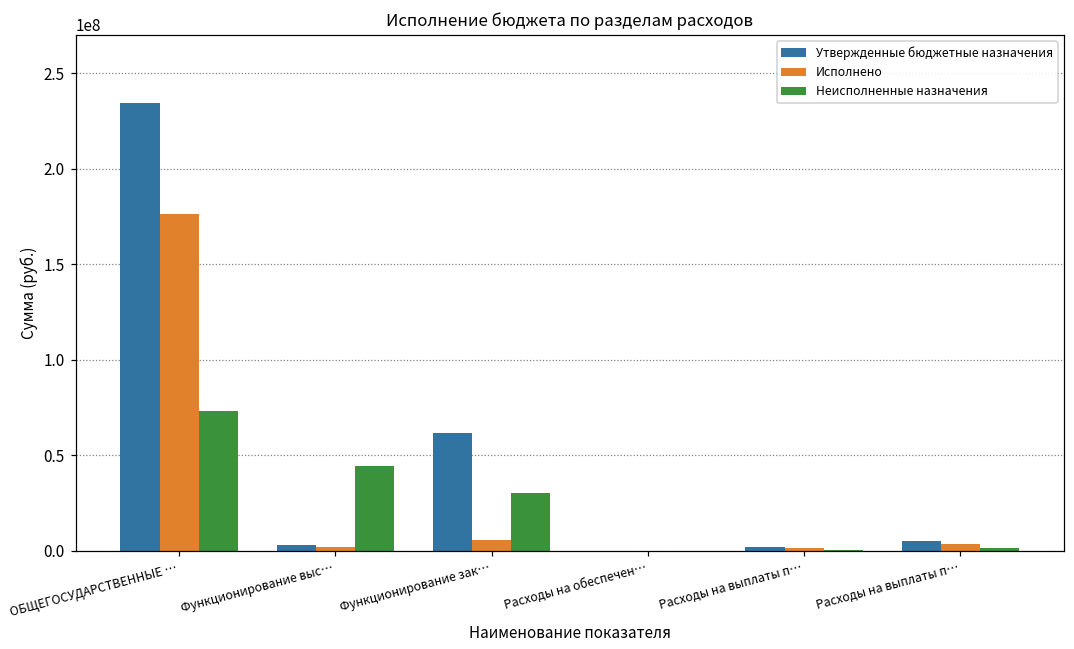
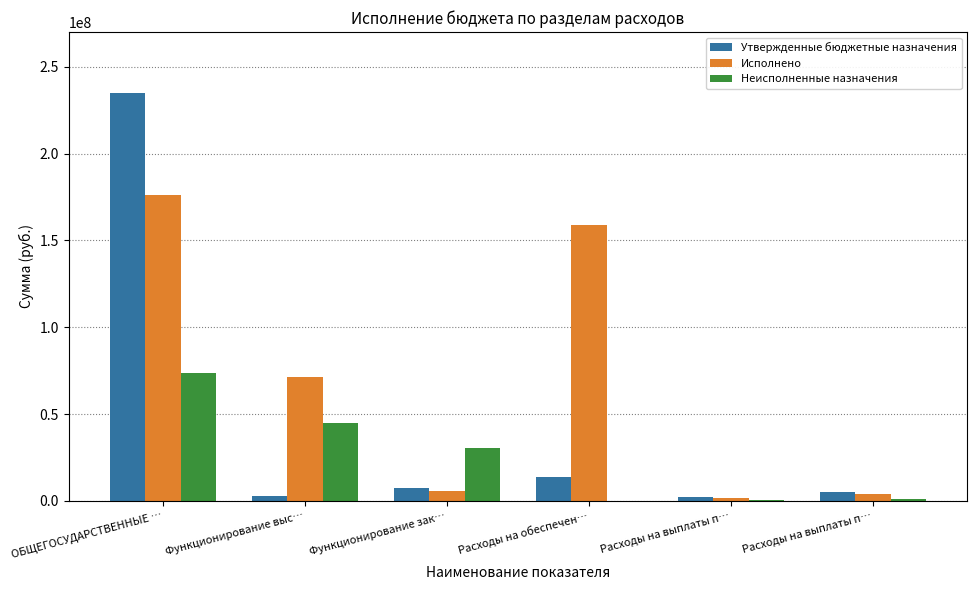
Исполнено, Функционирование выс…: 2000000 -> 72000000
Утвержденные бюджетные назначения, Функционирование зак…: 62000000 -> 8000000
Утвержденные бюджетные назначения, Расходы на обеспечен…: 0 -> 13000000
Исполнено, Расходы на обеспечен…: 0 -> 159000000
